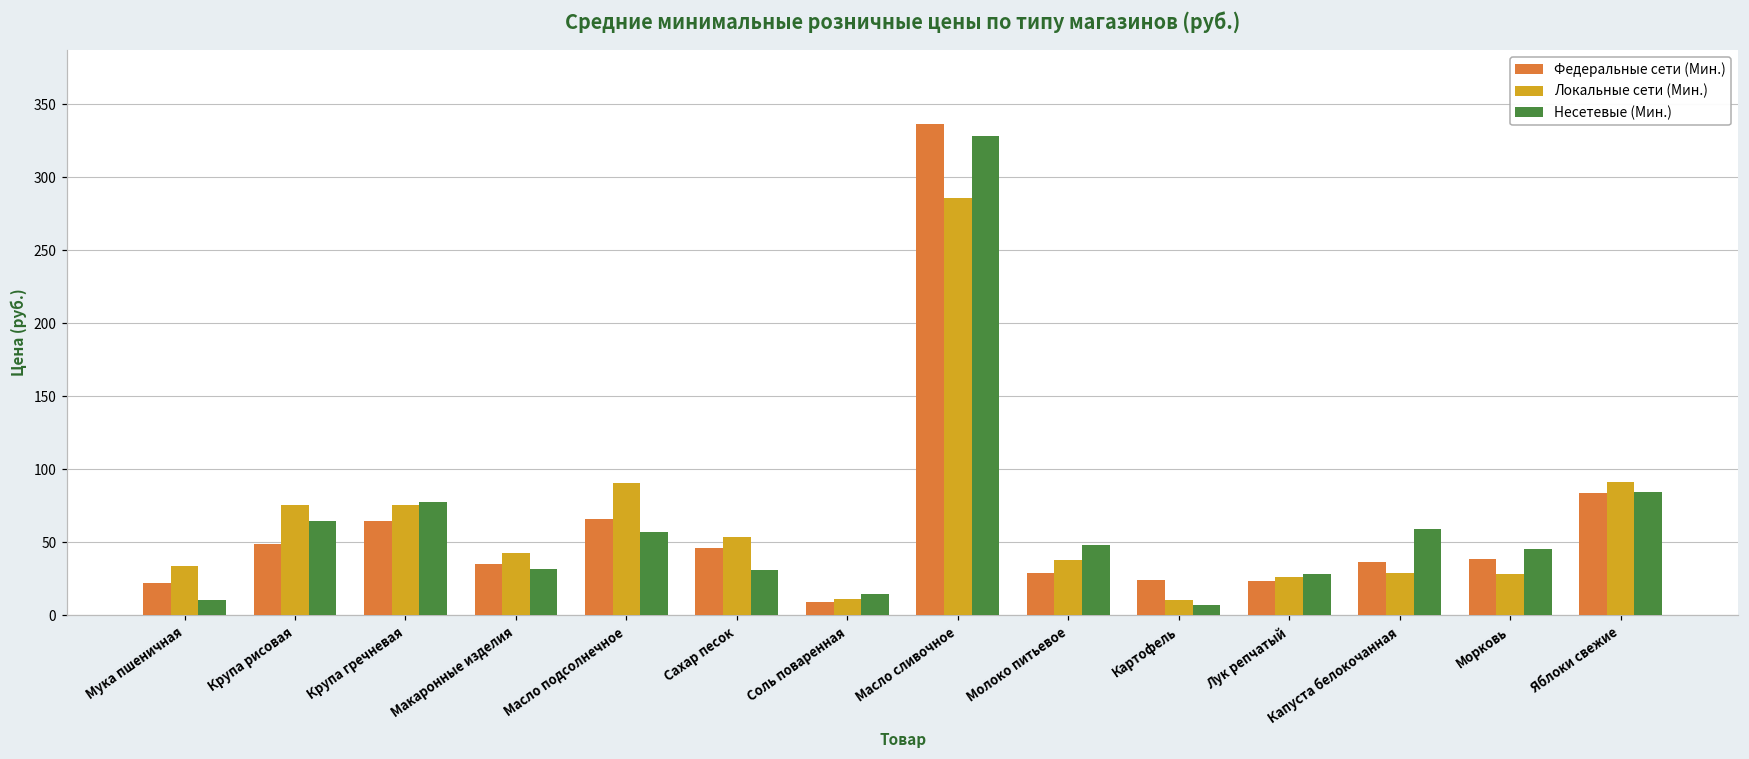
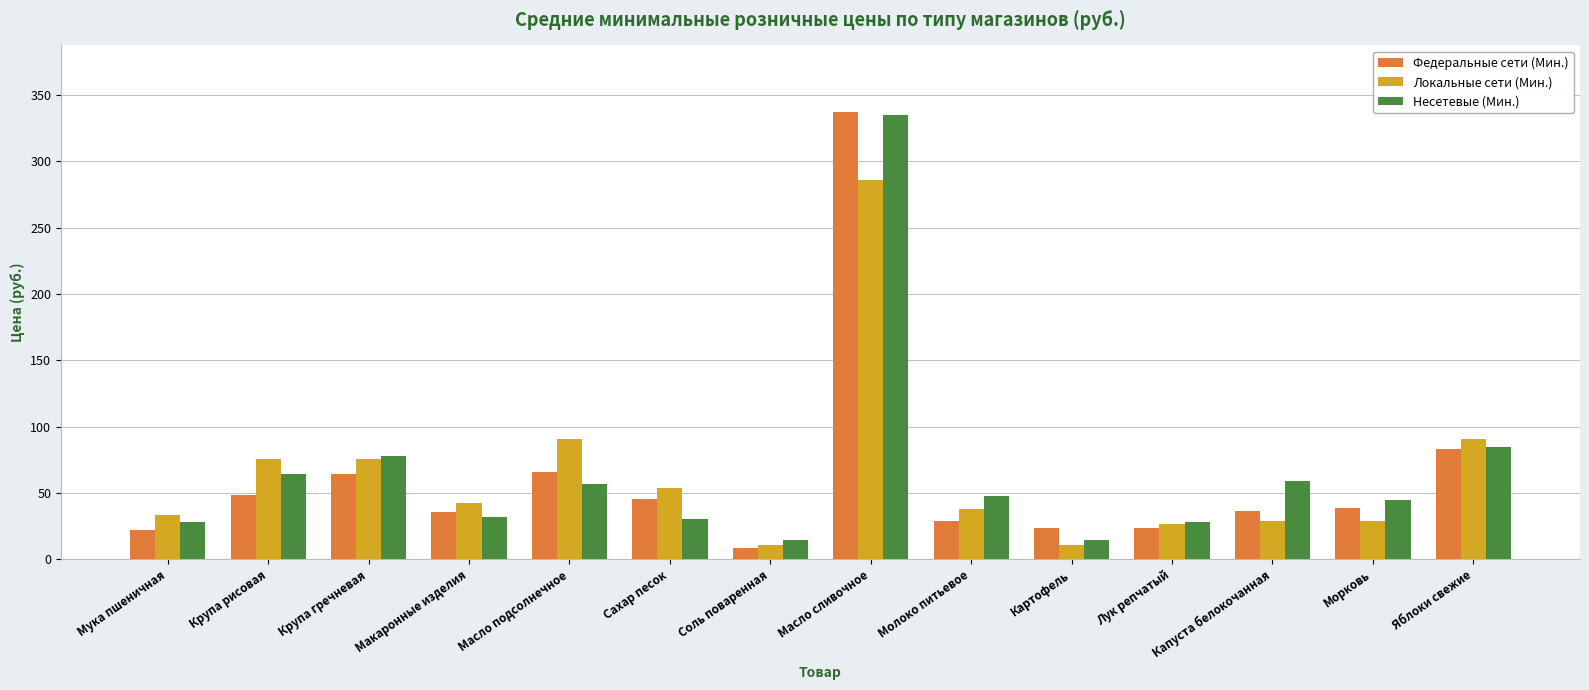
Несетевые (Мин.), Мука пшеничная: 10 -> 28
Несетевые (Мин.), Масло сливочное: 328 -> 335
Несетевые (Мин.), Картофель: 7 -> 14
